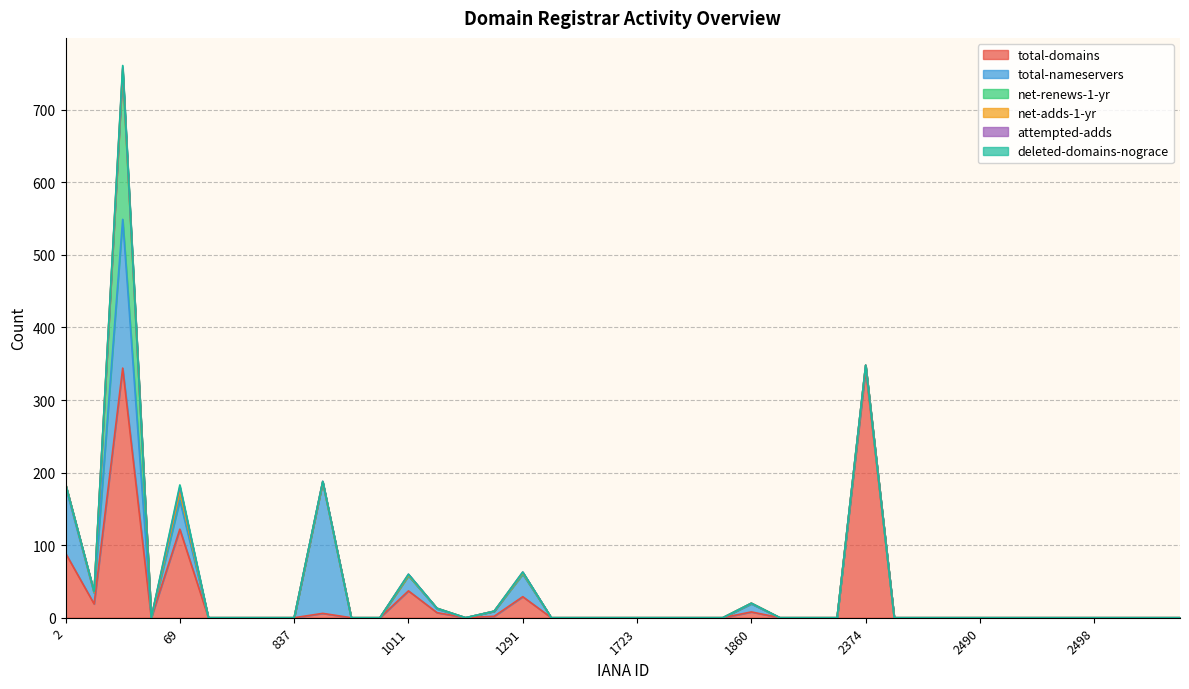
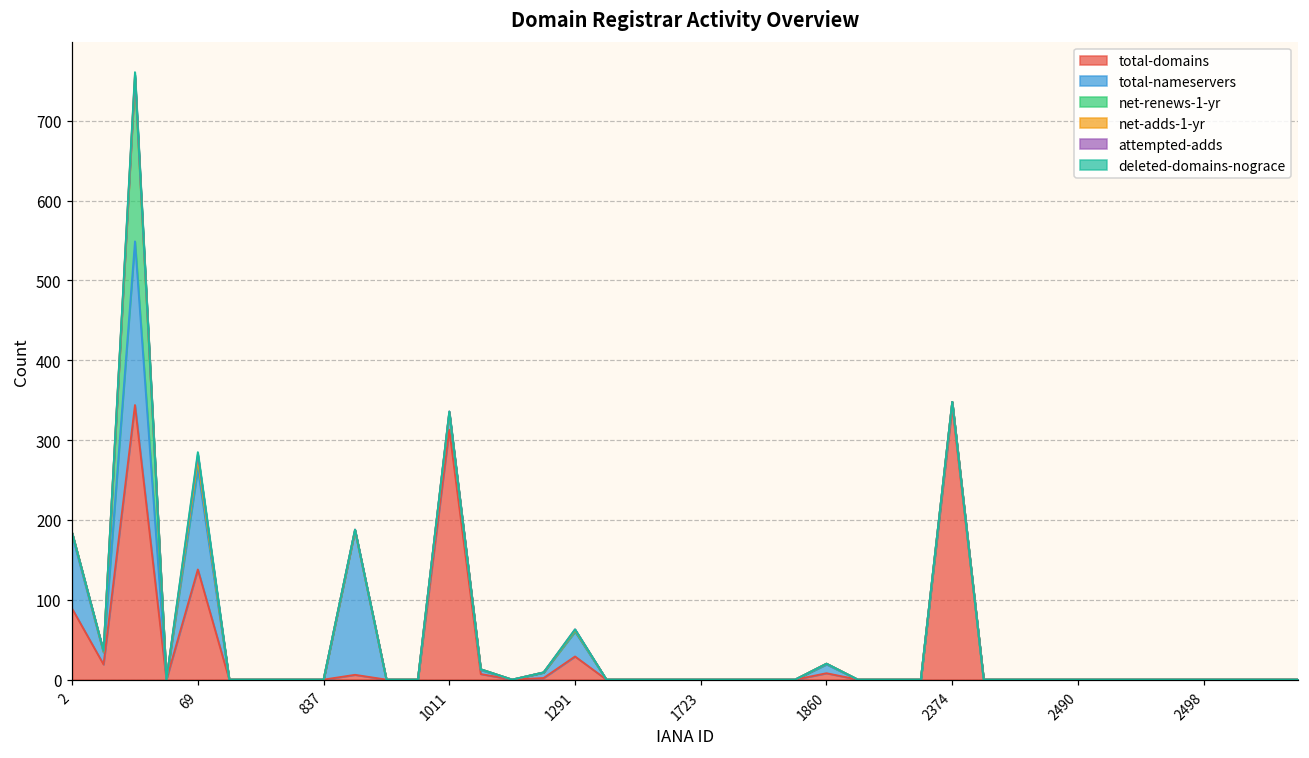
total-domains, 69: 120 -> 140
total-nameservers, 69: 40 -> 130
total-domains, 1011: 40 -> 310
